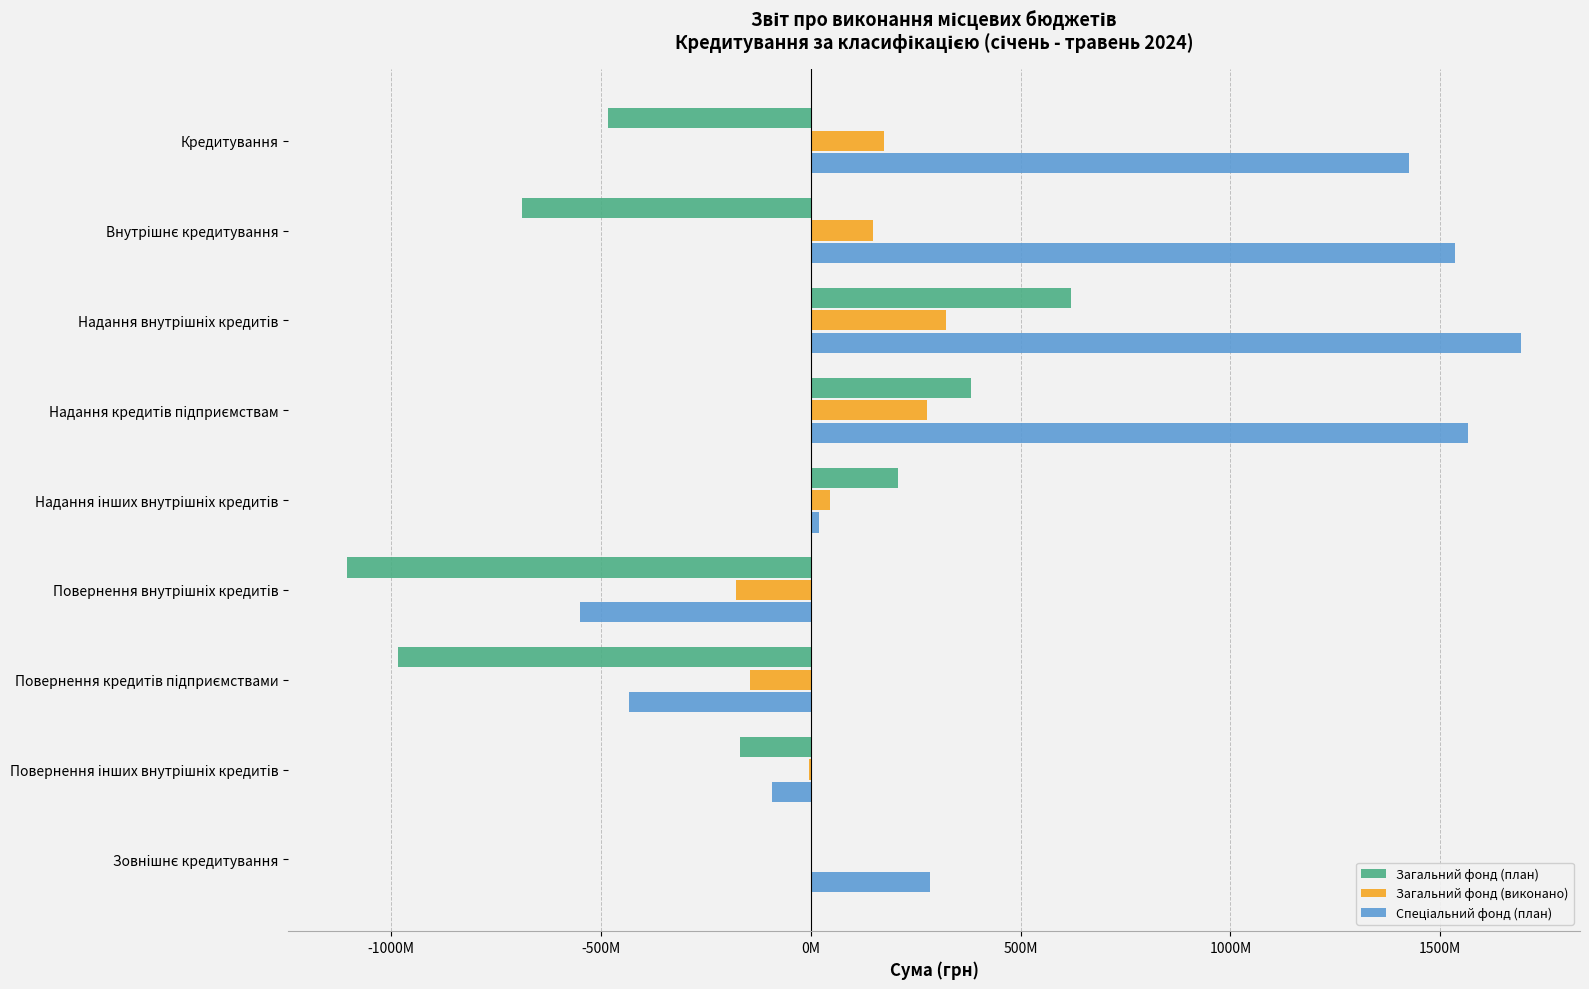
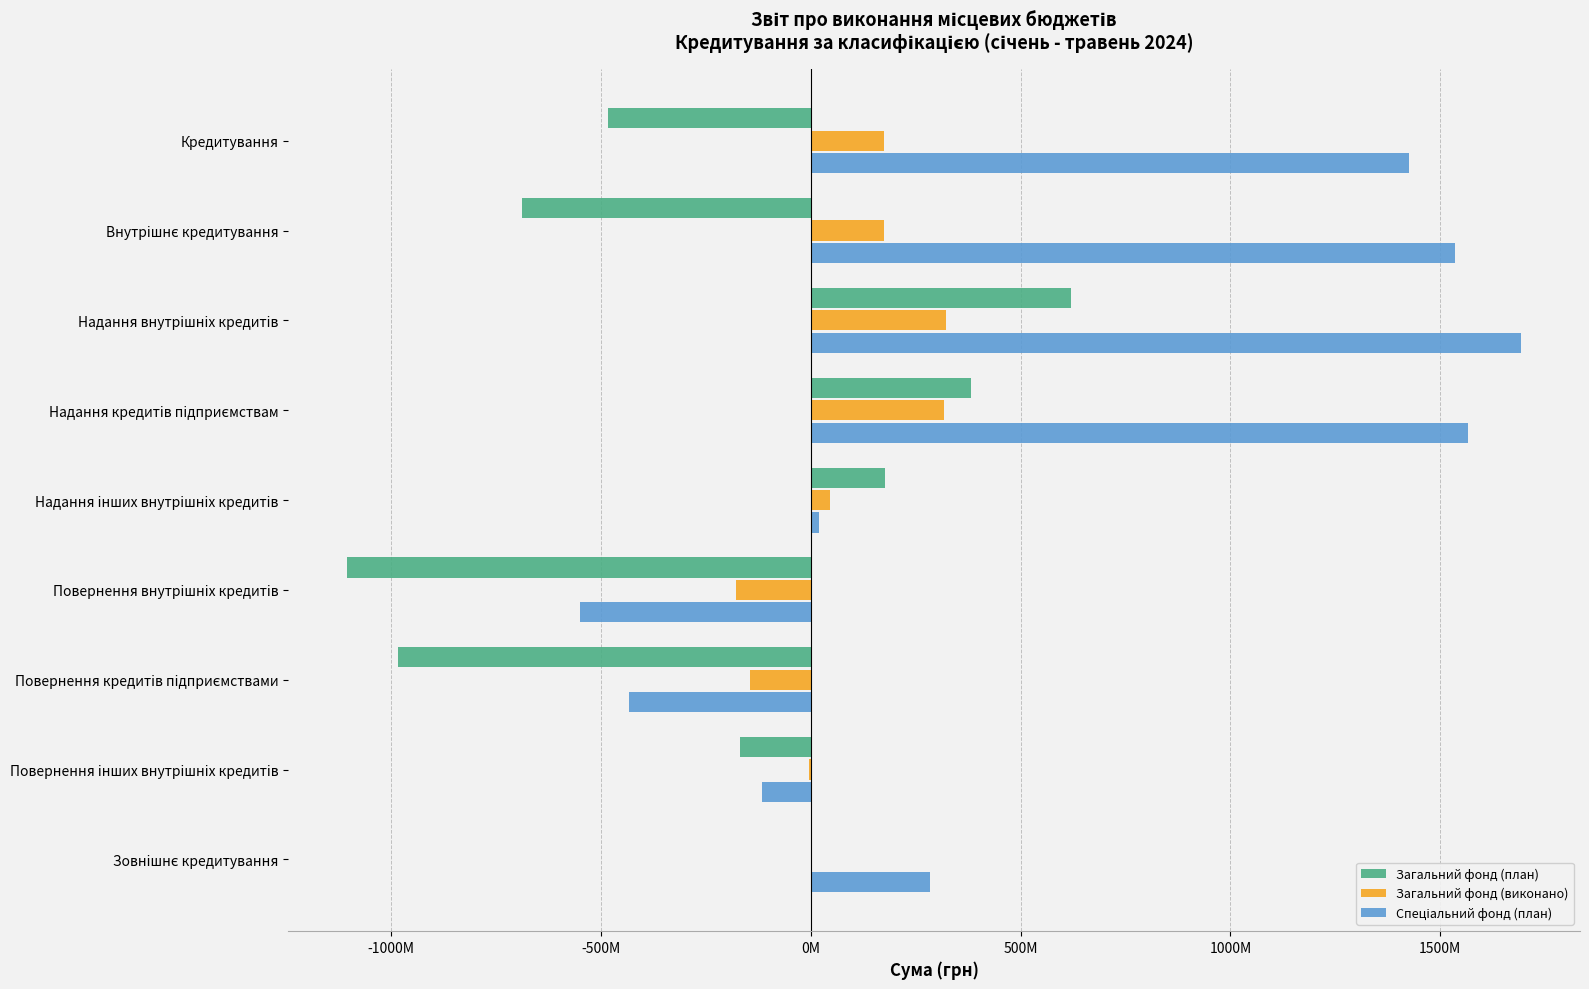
Загальний фонд (виконано), Внутрішнє кредитування: 150000000 -> 170000000
Загальний фонд (виконано), Надання кредитів підприємствам: 280000000 -> 320000000
Загальний фонд (план), Надання інших внутрішніх кредитів: 210000000 -> 180000000
Спеціальний фонд (план), Повернення інших внутрішніх кредитів: -90000000 -> -120000000
